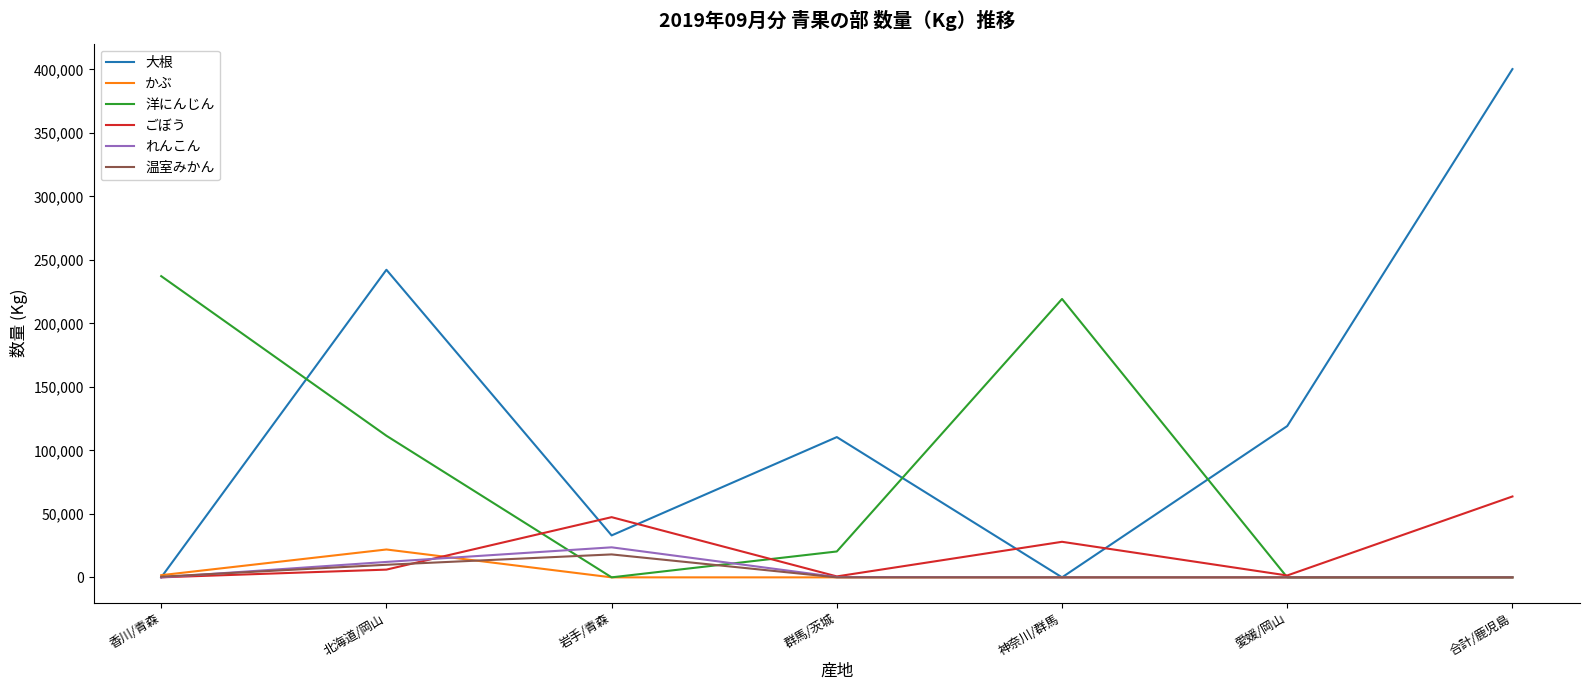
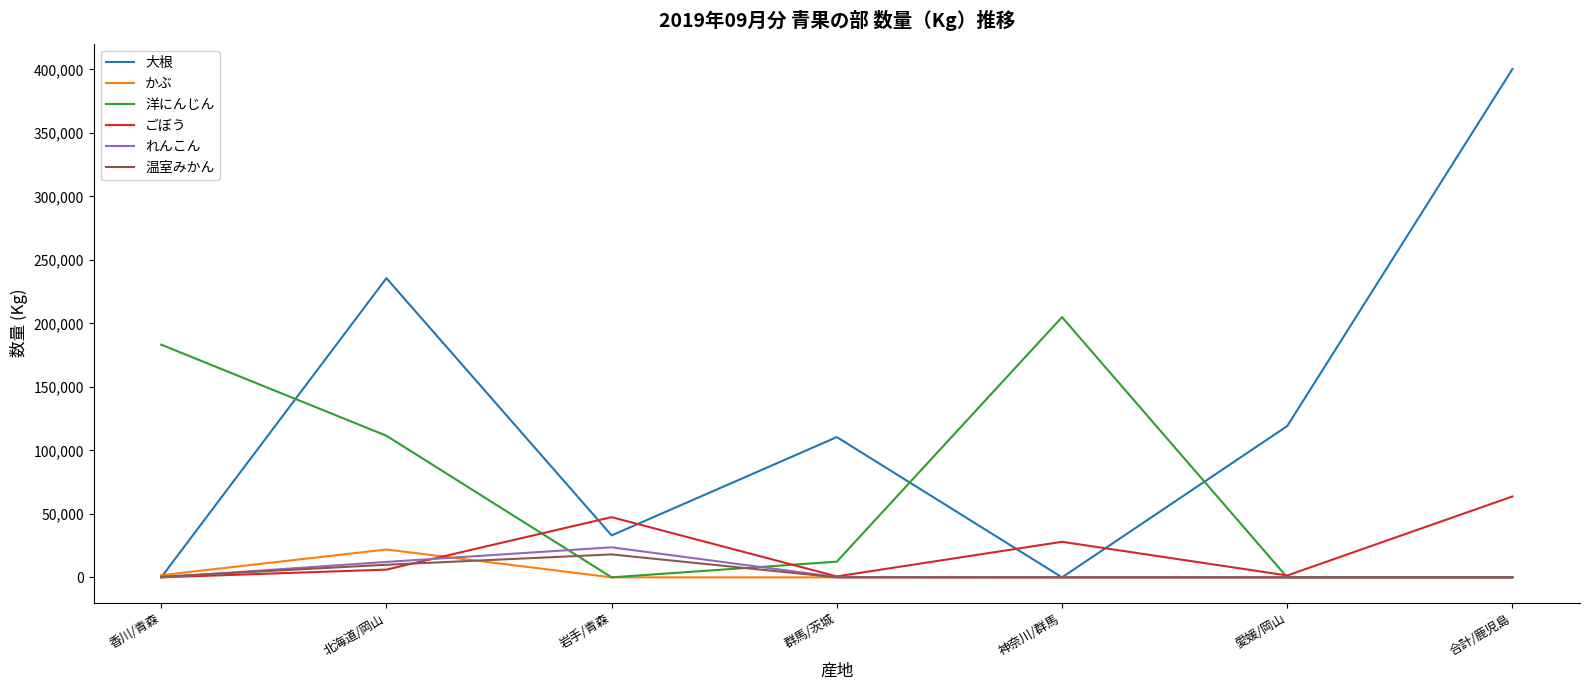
洋にんじん, 香川/青森: 237,000 -> 183,000
大根, 北海道/岡山: 242,000 -> 236,000
洋にんじん, 群馬/茨城: 20,000 -> 12,000
洋にんじん, 神奈川/群馬: 219,000 -> 205,000
